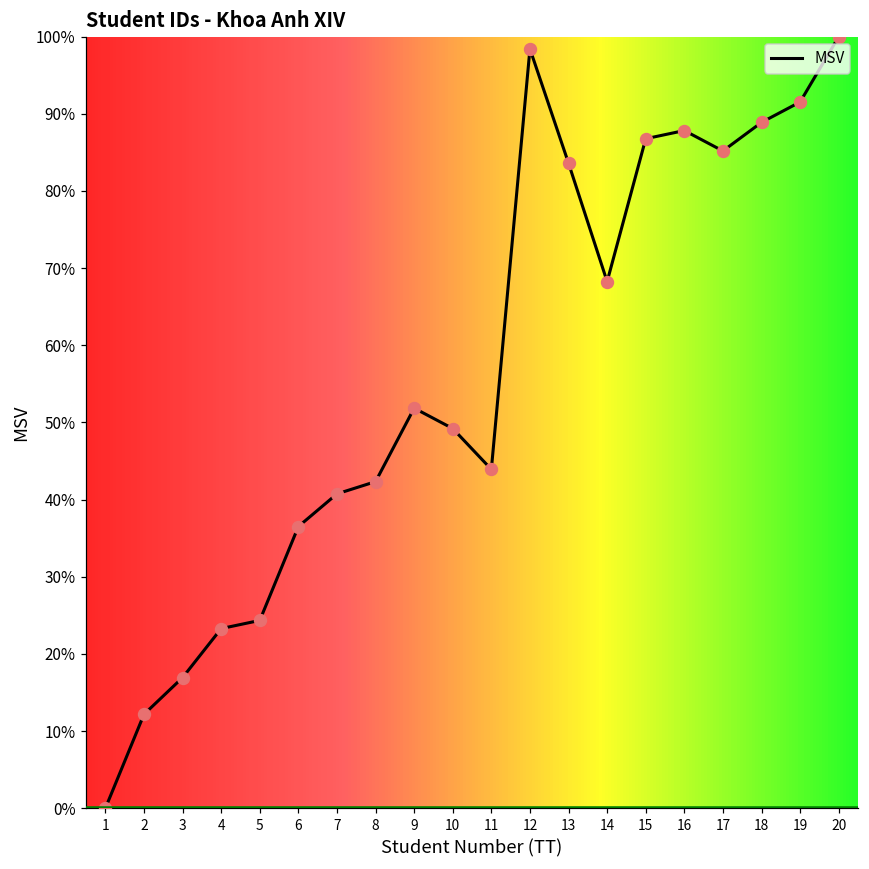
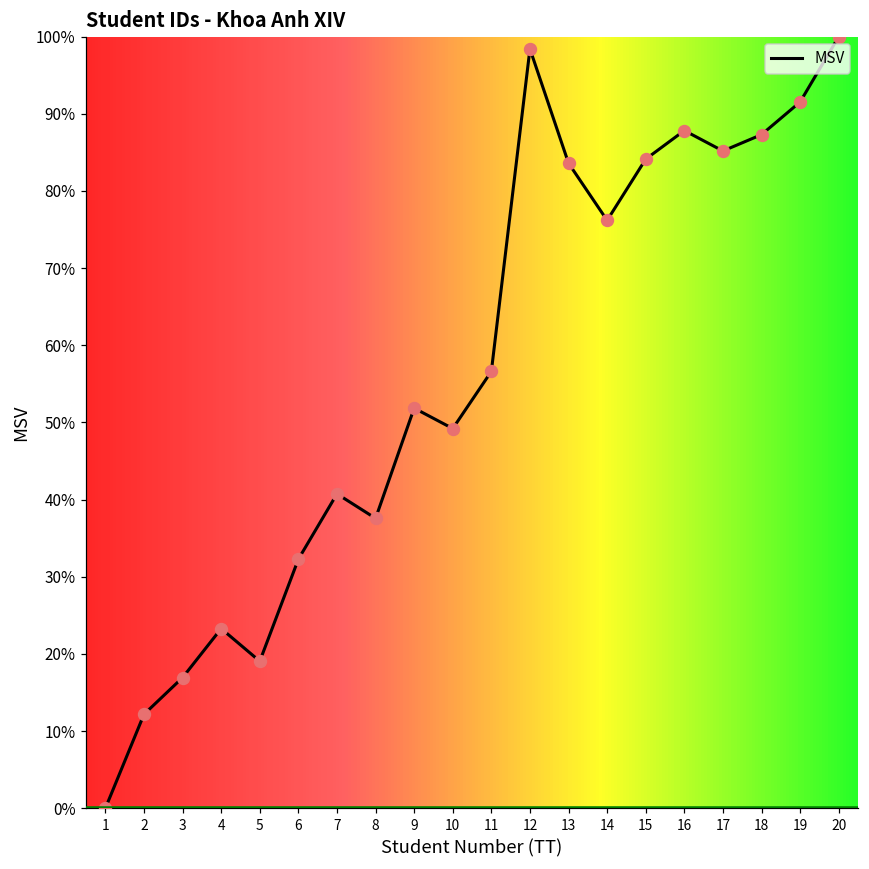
5: 24% -> 19%
6: 37% -> 32%
8: 42% -> 38%
11: 44% -> 57%
14: 68% -> 76%
15: 87% -> 84%
18: 89% -> 87%
